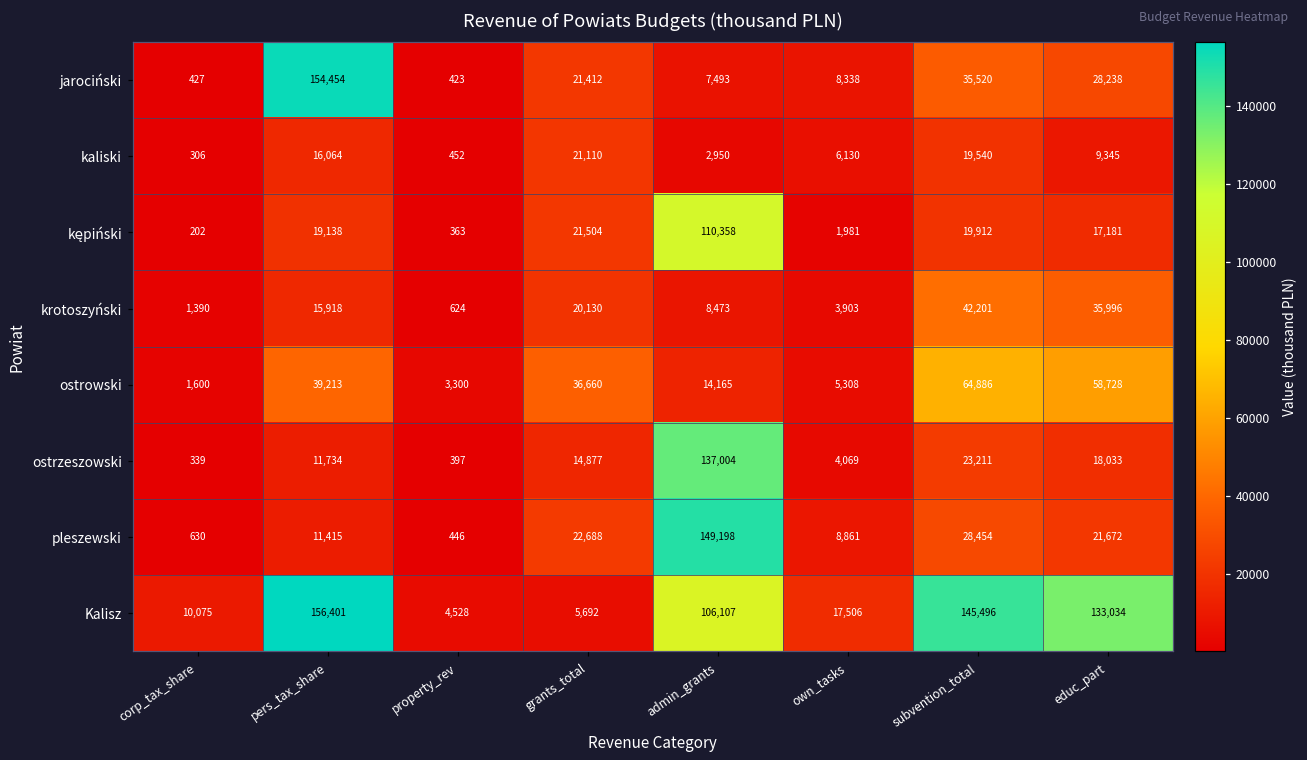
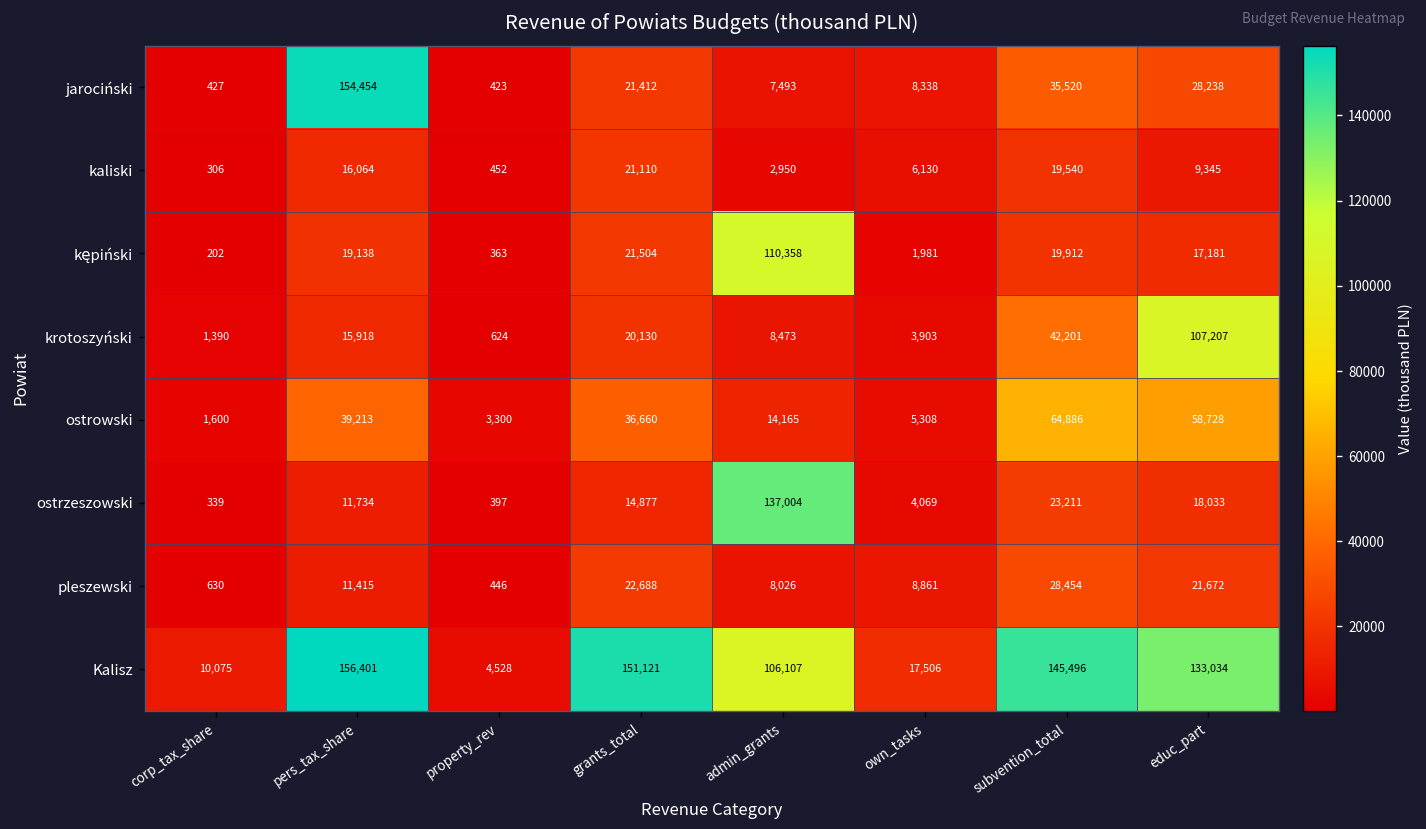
krotoszyński, educ_part: 35,996 -> 107,207
pleszewski, admin_grants: 149,198 -> 8,026
Kalisz, grants_total: 5,692 -> 151,121
